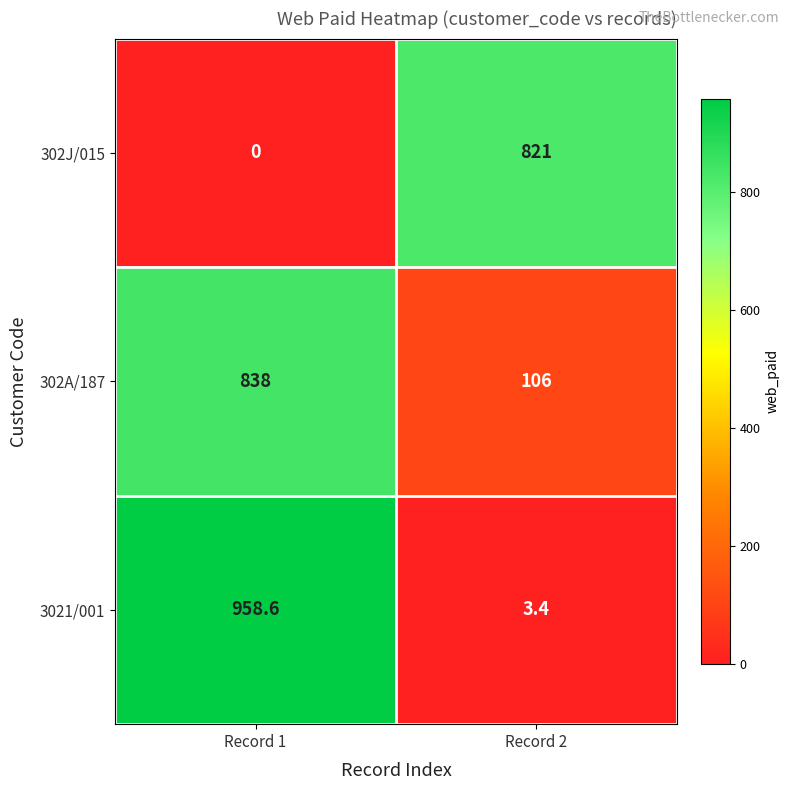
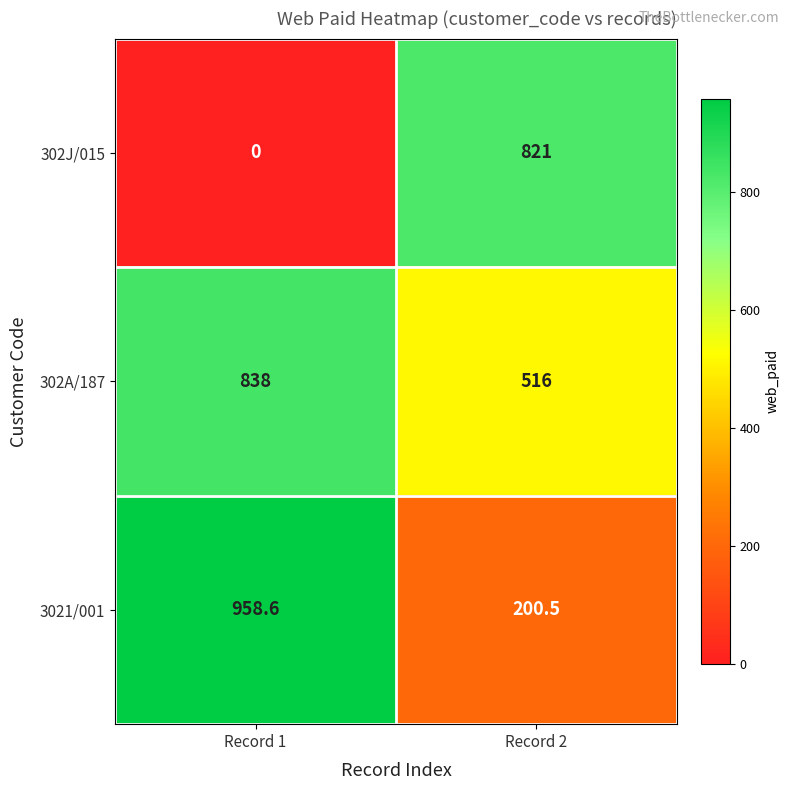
302A/187, Record 2: 106 -> 516
3021/001, Record 2: 3.4 -> 200.5
